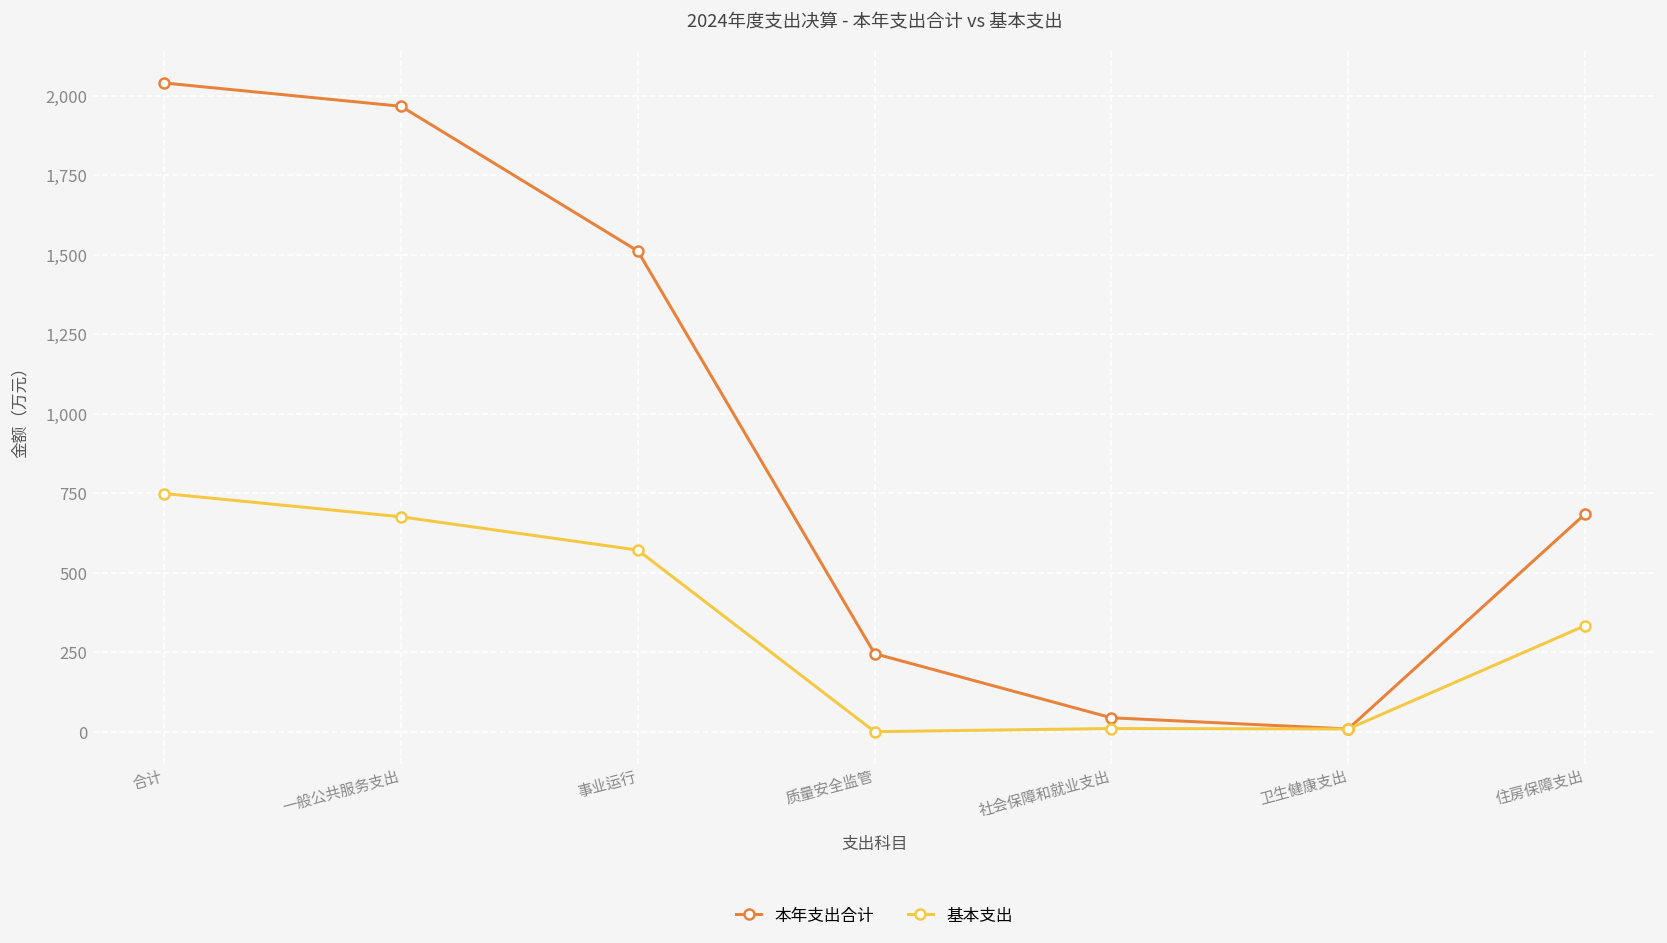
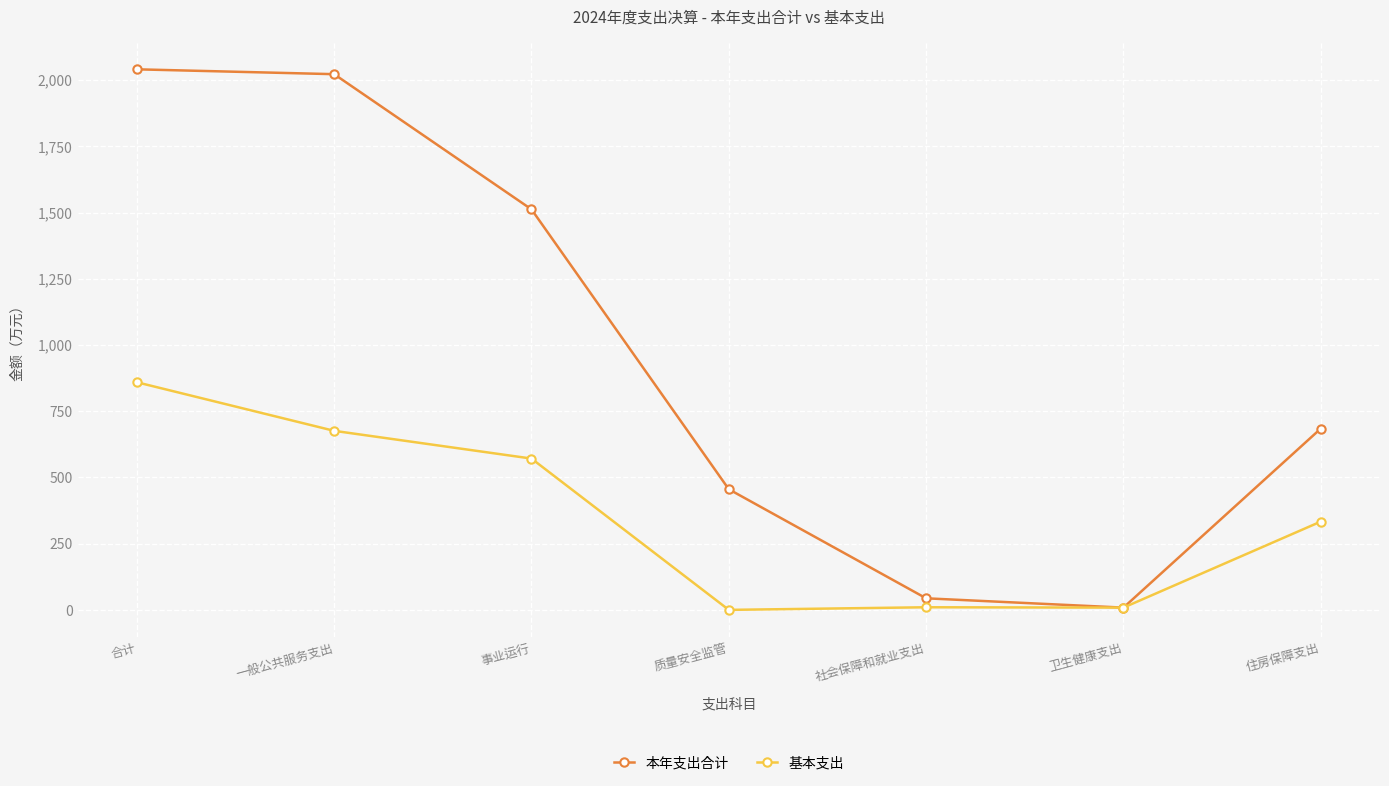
基本支出, 合计: 750 -> 860
本年支出合计, 一般公共服务支出: 1,970 -> 2,020
本年支出合计, 质量安全监管: 250 -> 460
